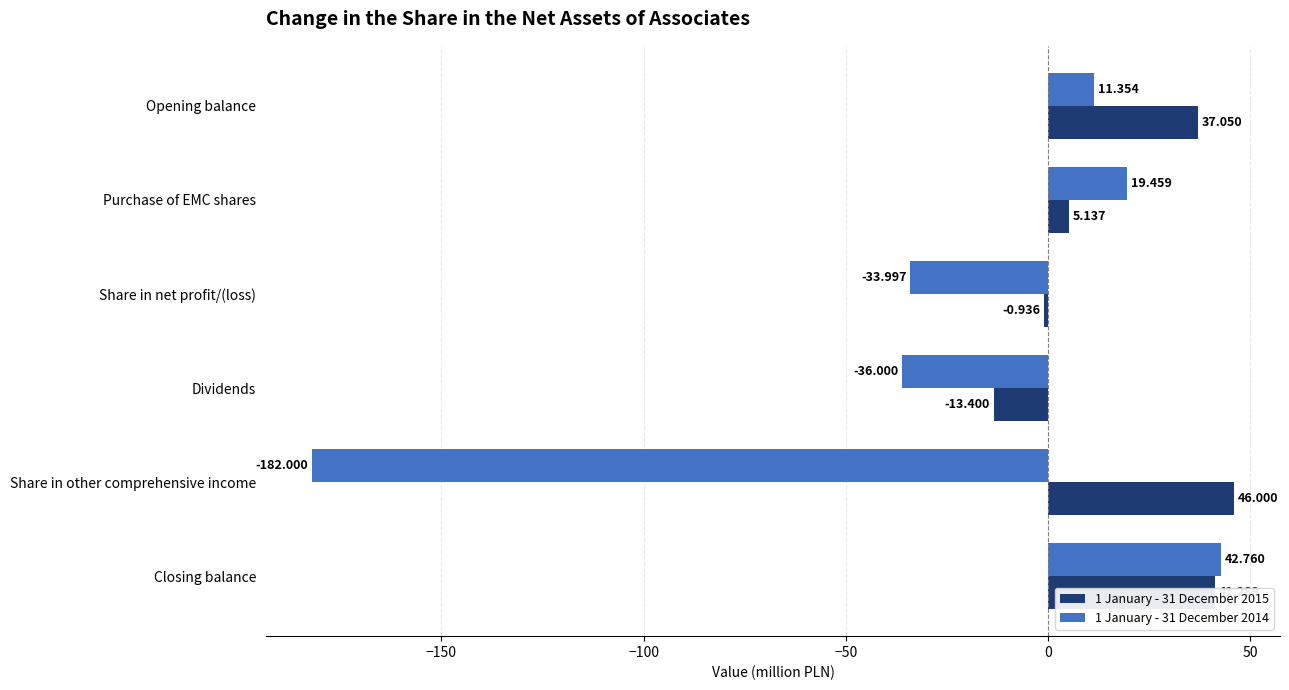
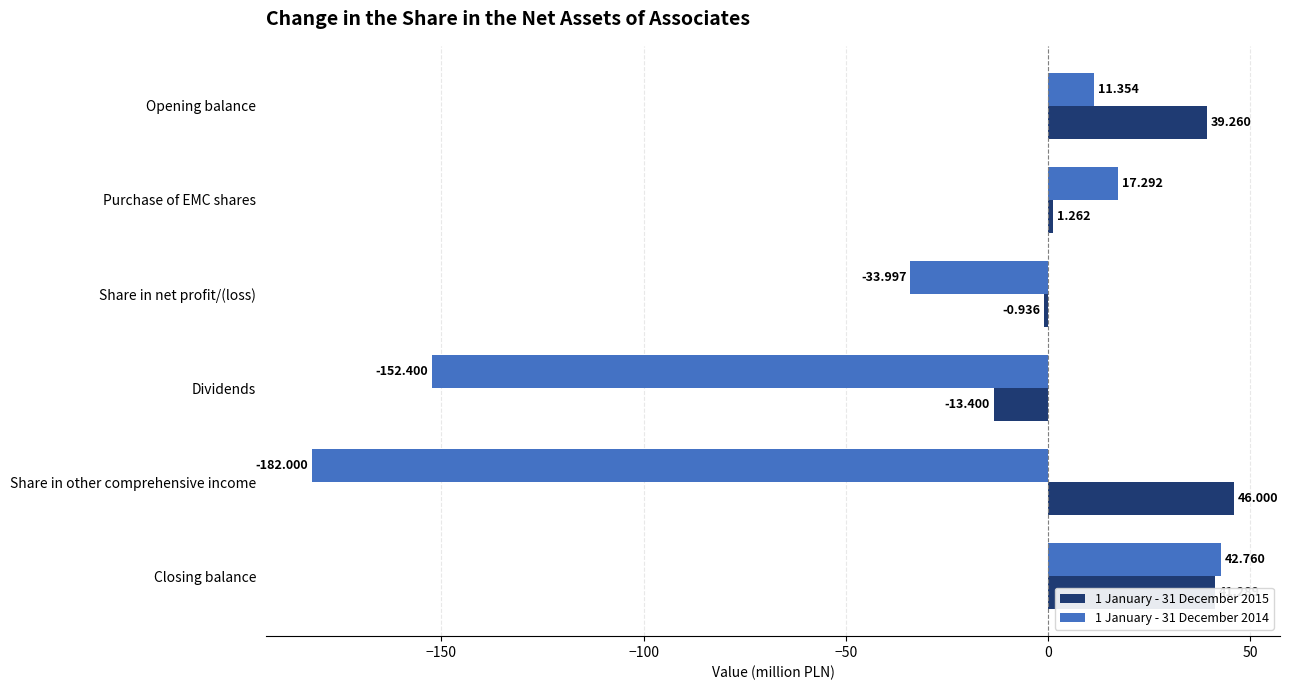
1 January - 31 December 2015, Opening balance: 37.050 -> 39.260
1 January - 31 December 2014, Purchase of EMC shares: 19.459 -> 17.292
1 January - 31 December 2015, Purchase of EMC shares: 5.137 -> 1.262
1 January - 31 December 2014, Dividends: -36.000 -> -152.400
